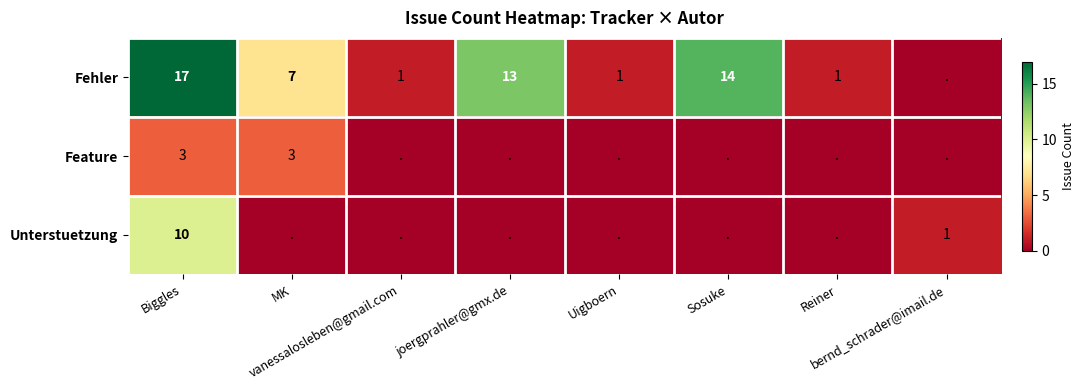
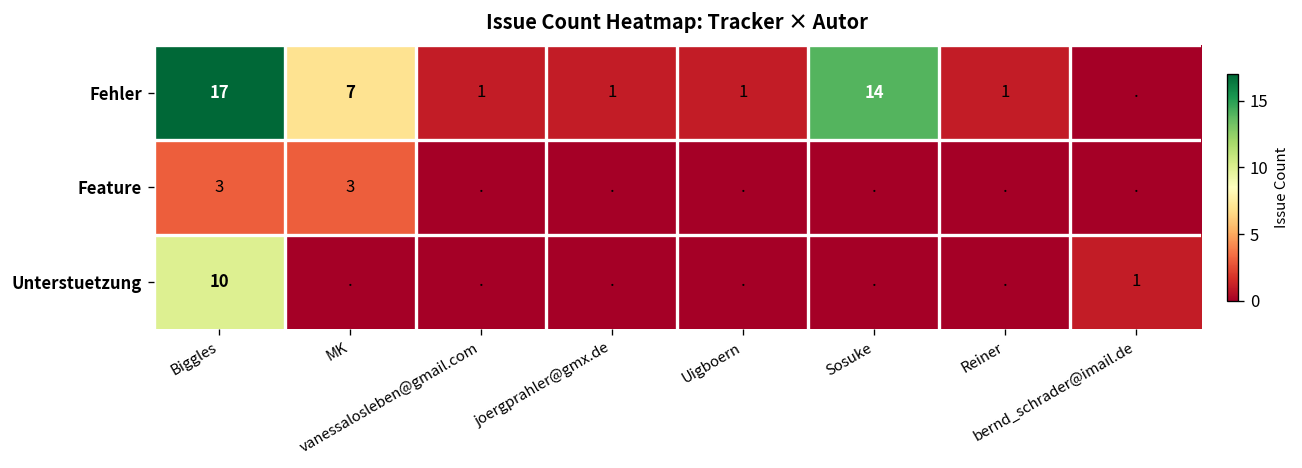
Fehler, joergprahler@gmx.de: 13 -> 1
